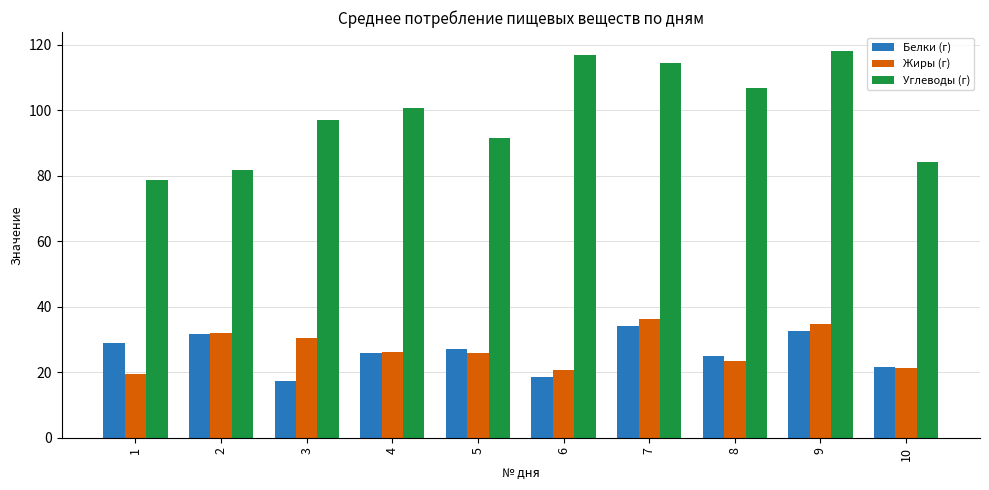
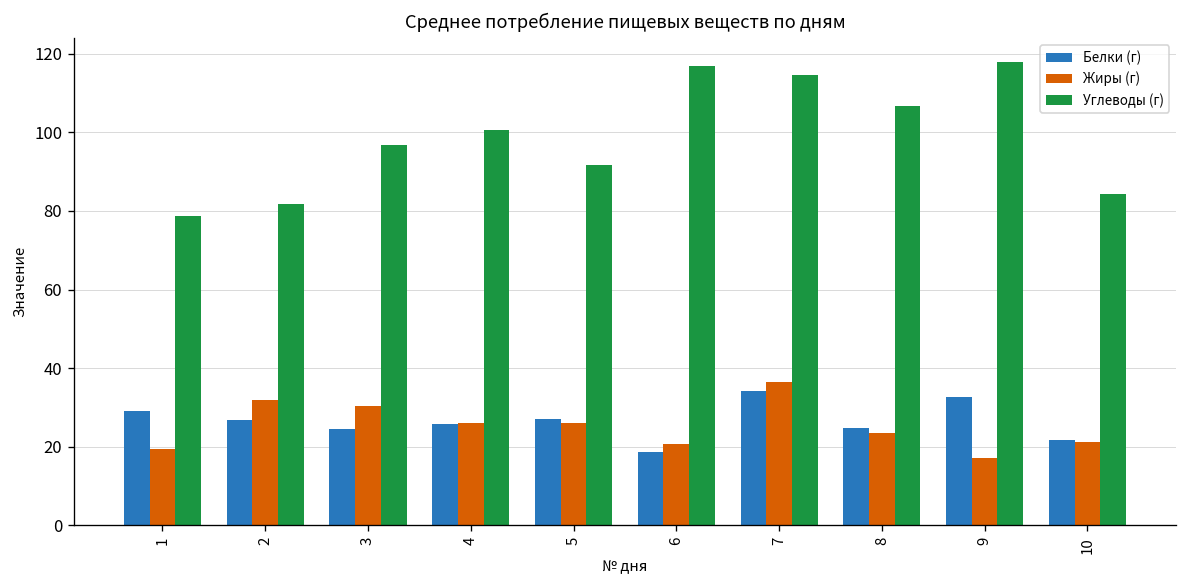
Белки (г), 2: 32 -> 27
Белки (г), 3: 17 -> 25
Жиры (г), 9: 35 -> 17
